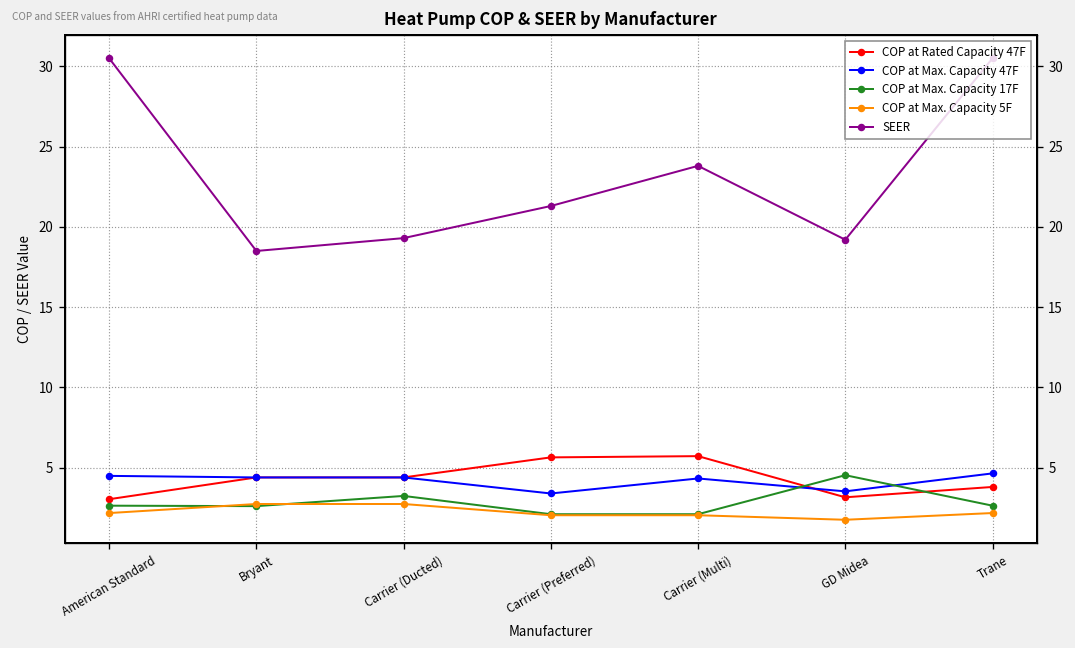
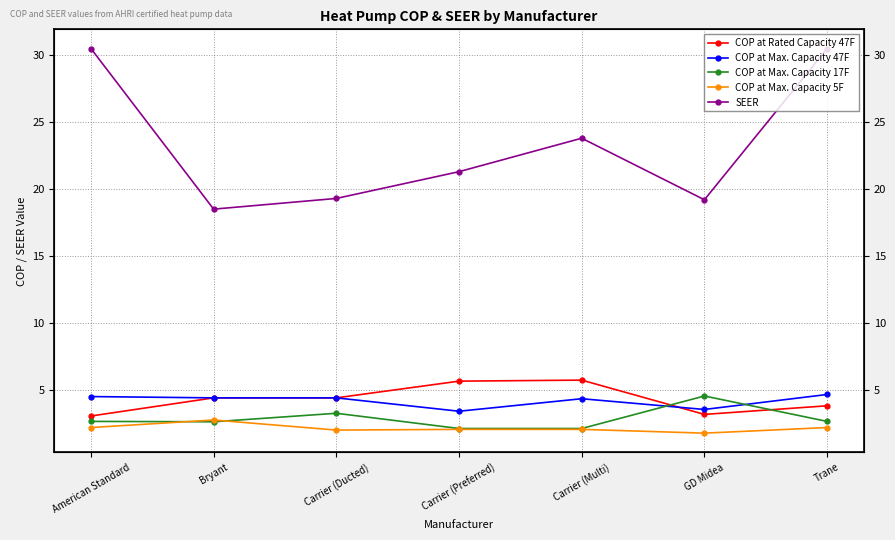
COP at Max. Capacity 5F, Carrier (Ducted): 2.7 -> 2.0
